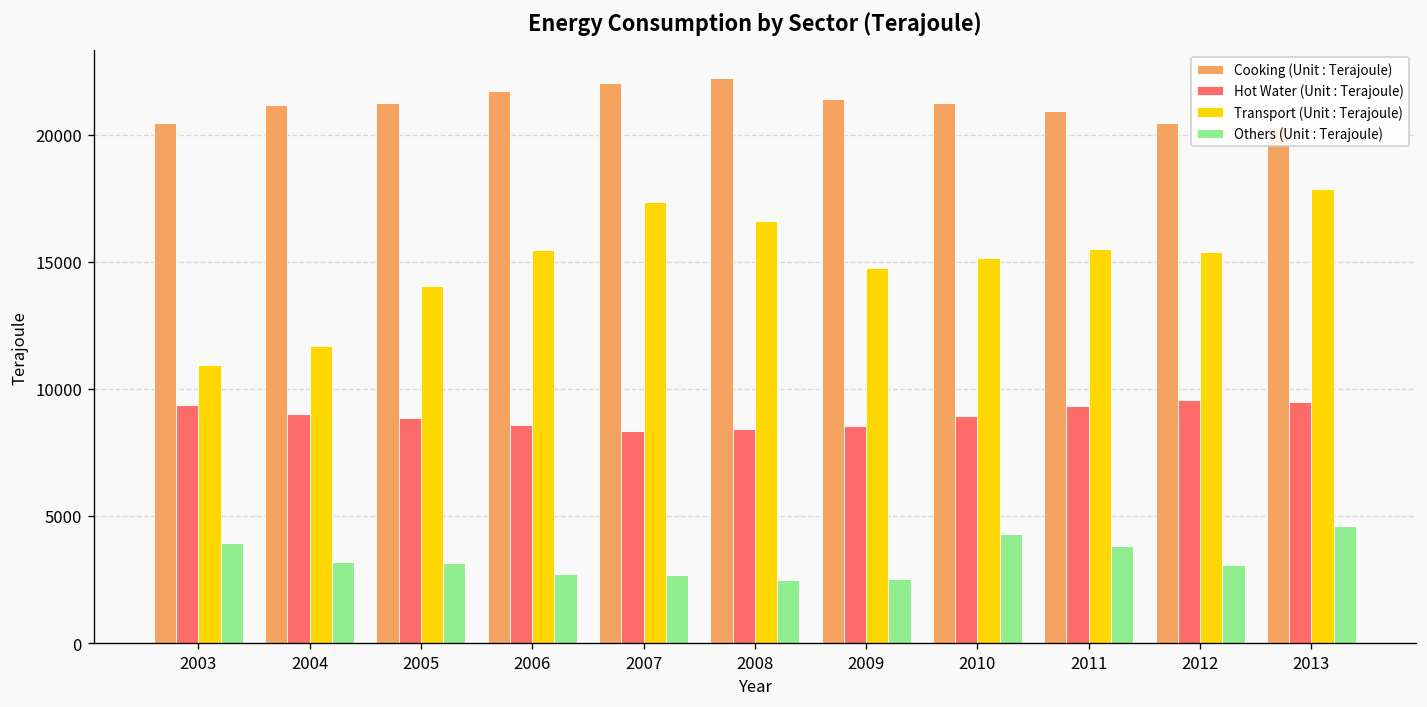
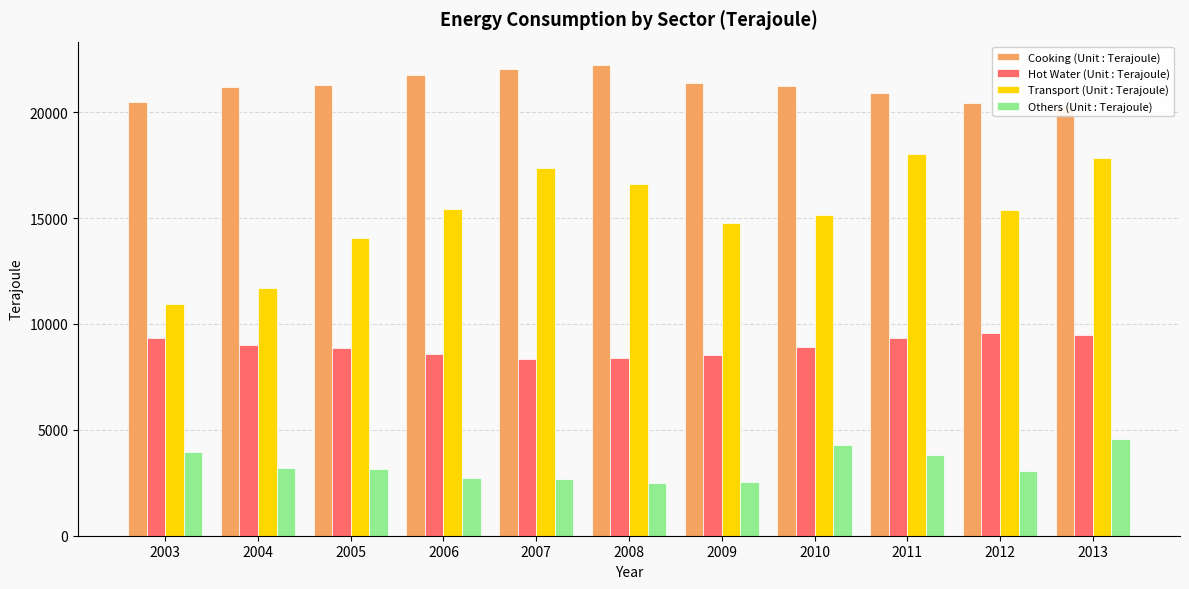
Transport (Unit : Terajoule), 2011: 15500 -> 18000
